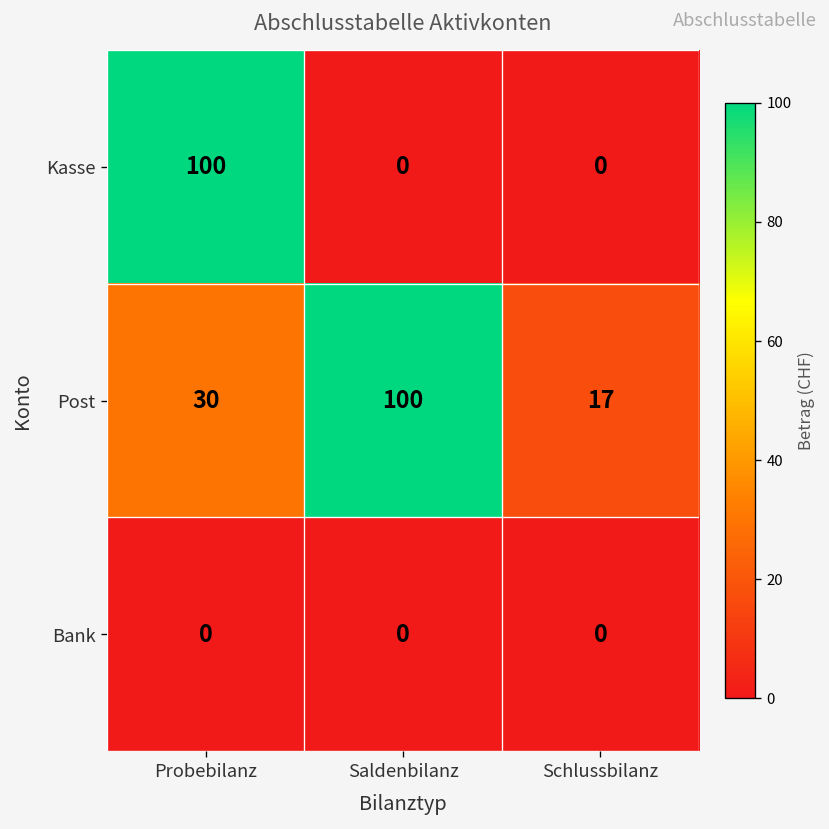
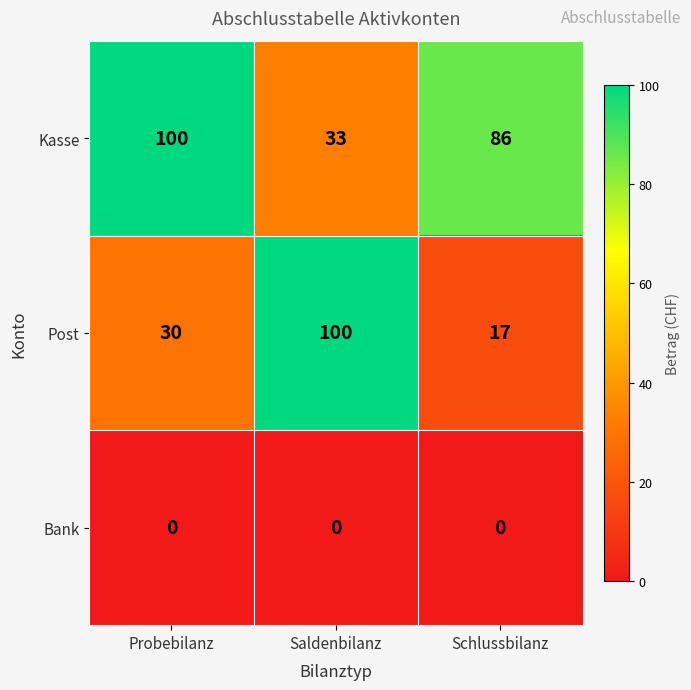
Kasse, Saldenbilanz: 0 -> 33
Kasse, Schlussbilanz: 0 -> 86
